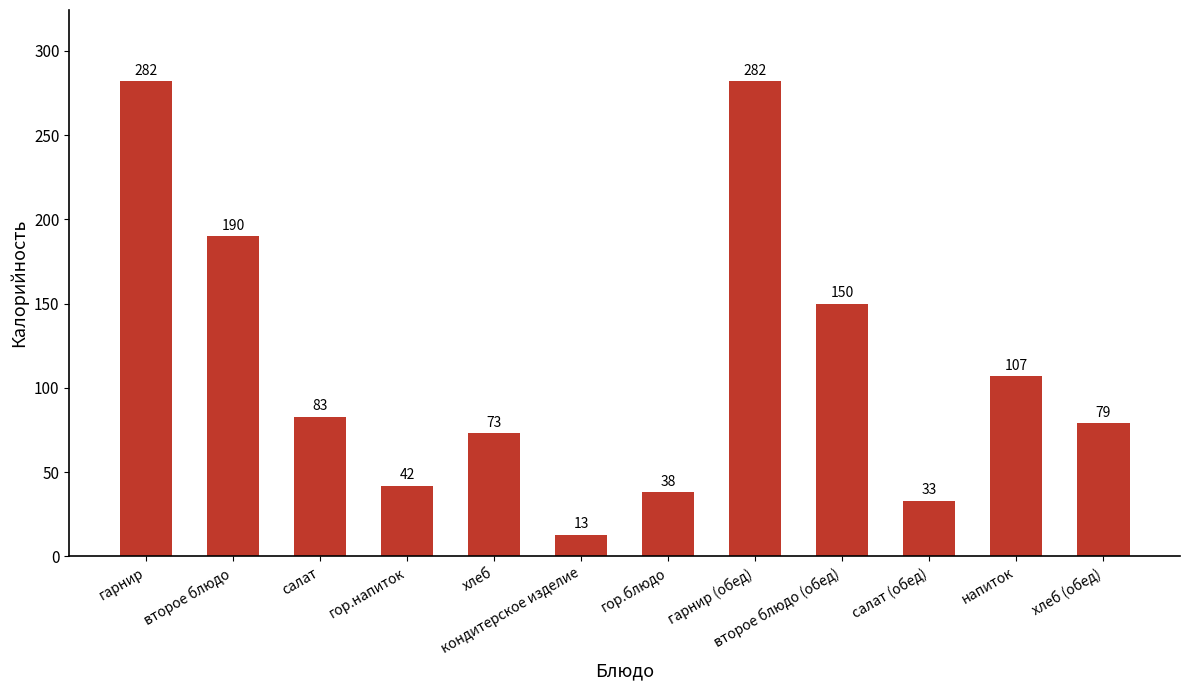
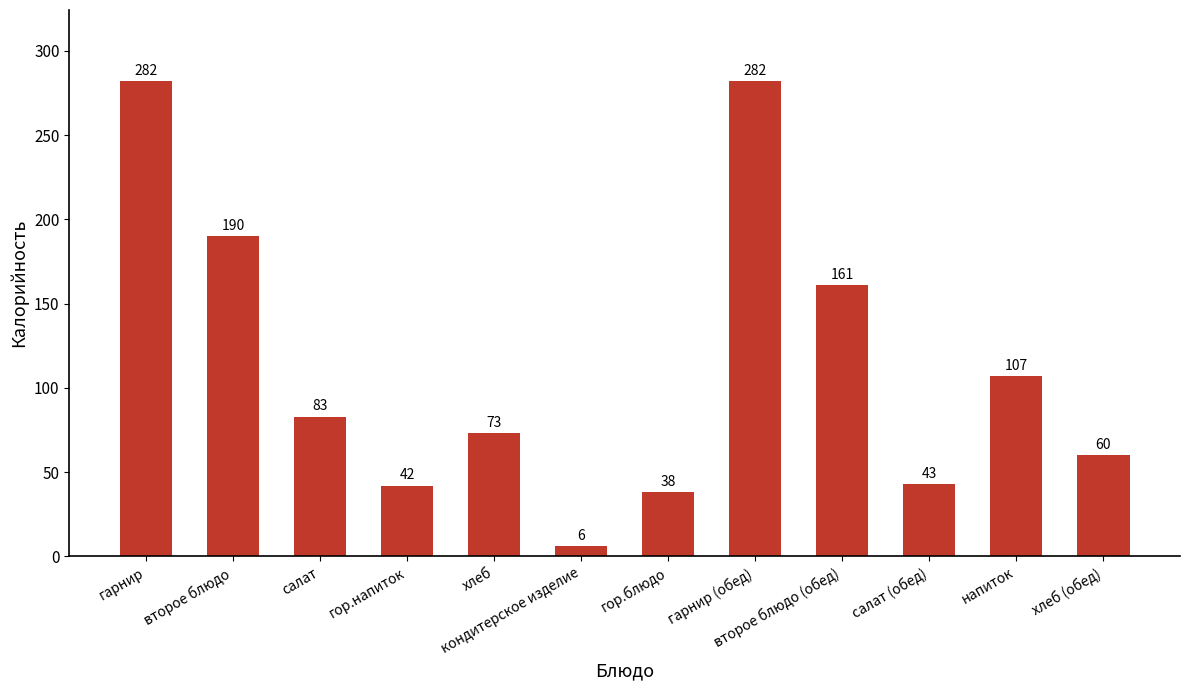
кондитерское изделие: 13 -> 6
второе блюдо (обед): 150 -> 161
салат (обед): 33 -> 43
хлеб (обед): 79 -> 60
